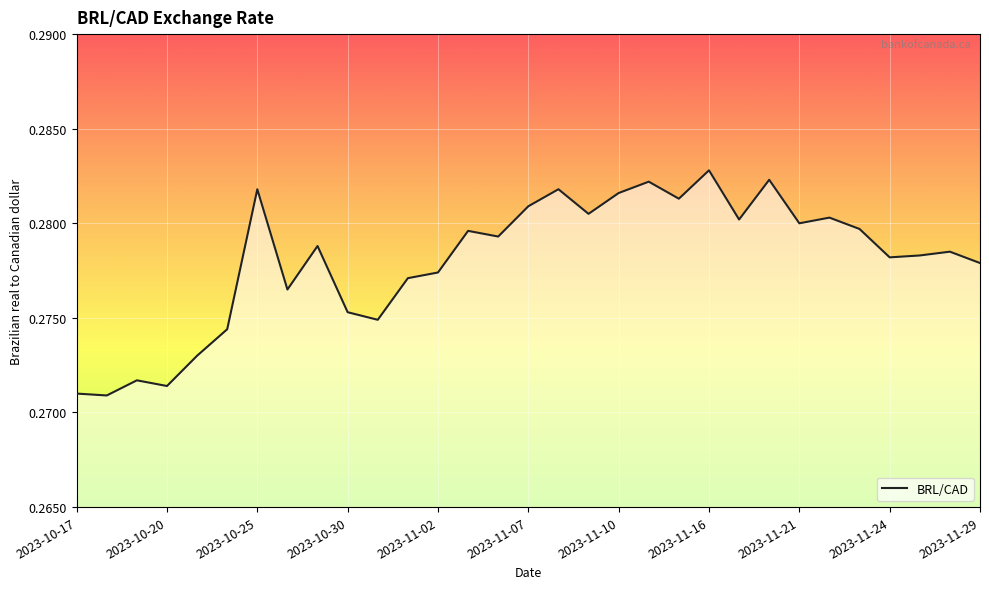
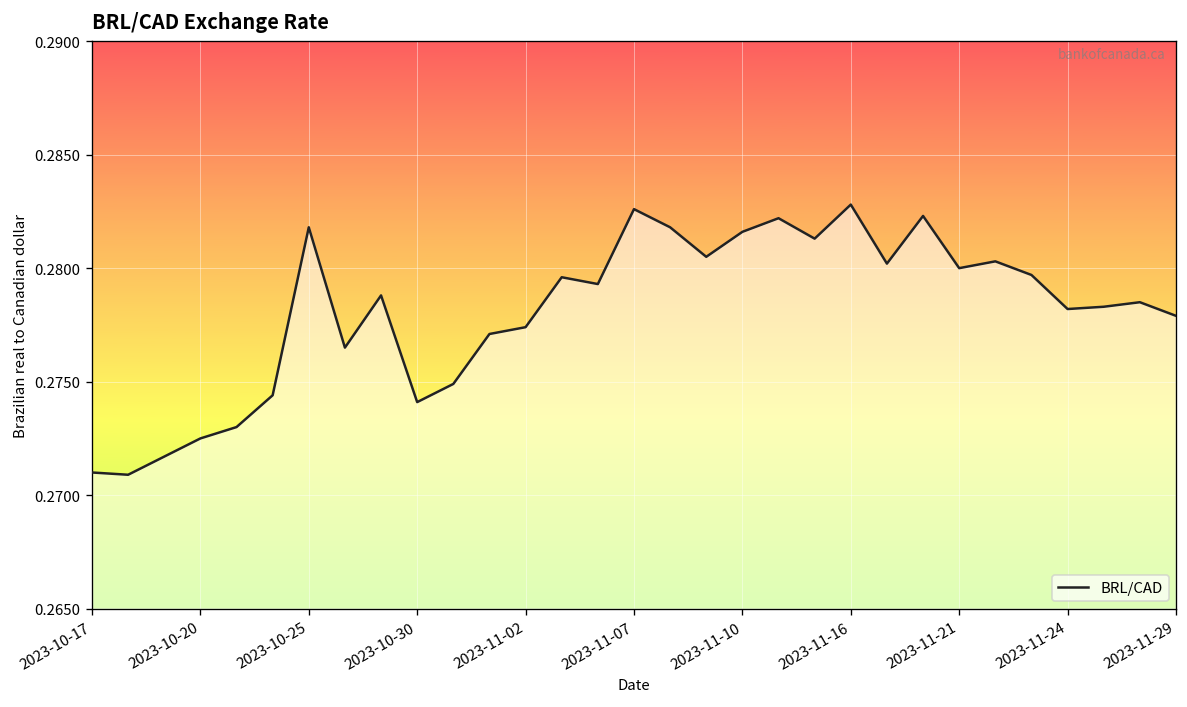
2023-10-20: 0.2714 -> 0.2725
2023-10-30: 0.2753 -> 0.2741
2023-11-07: 0.2809 -> 0.2826
